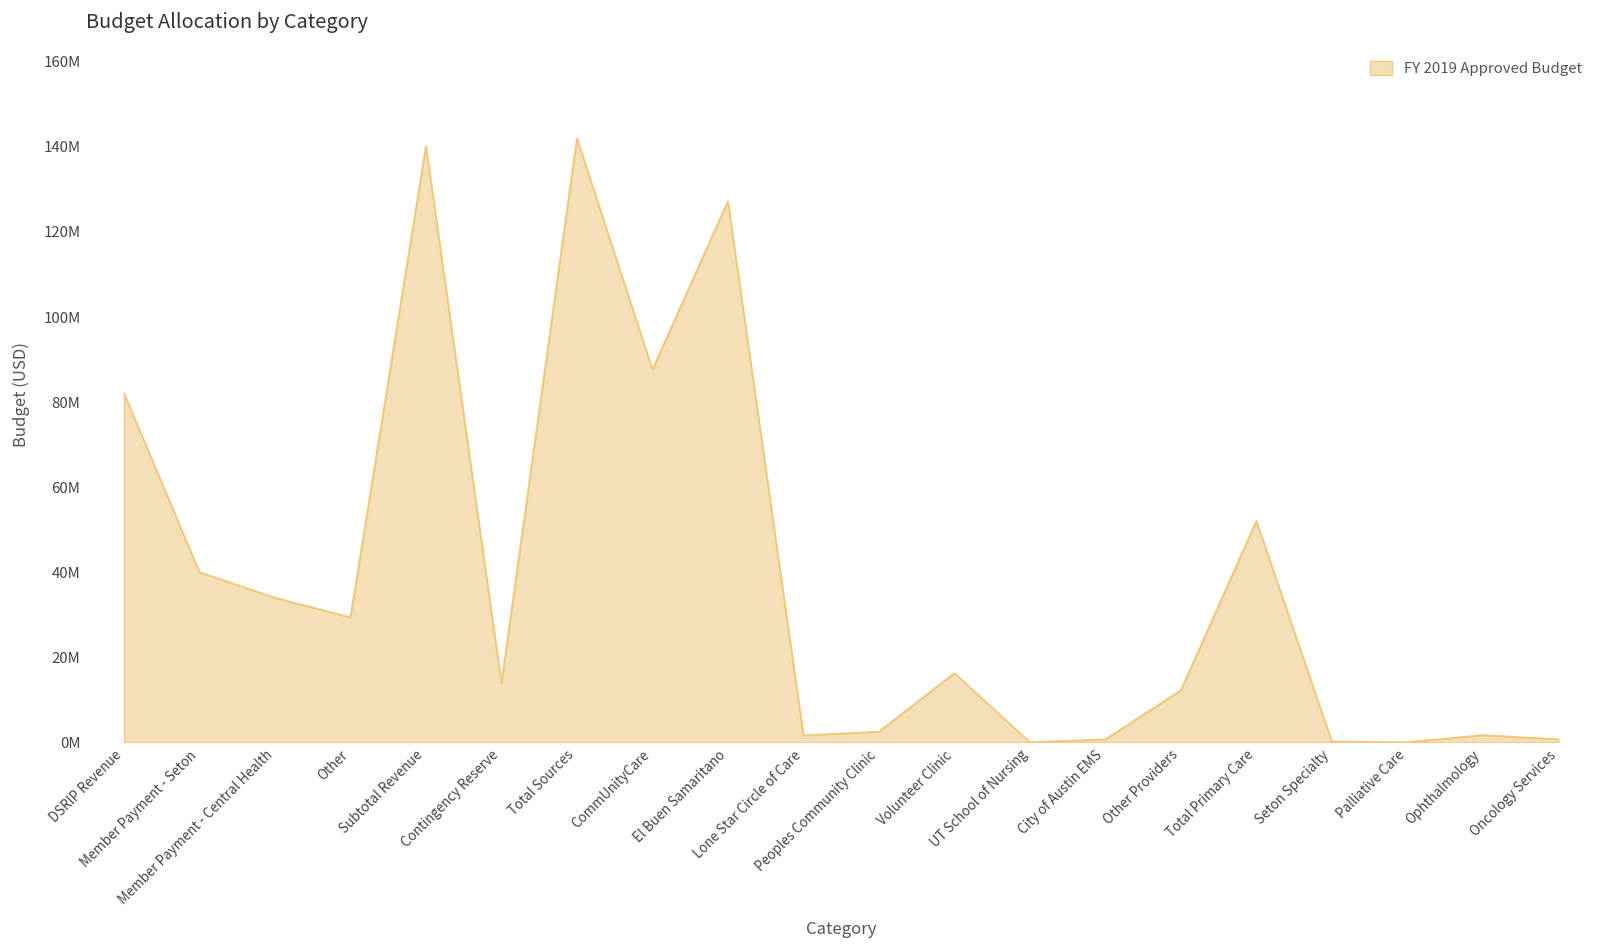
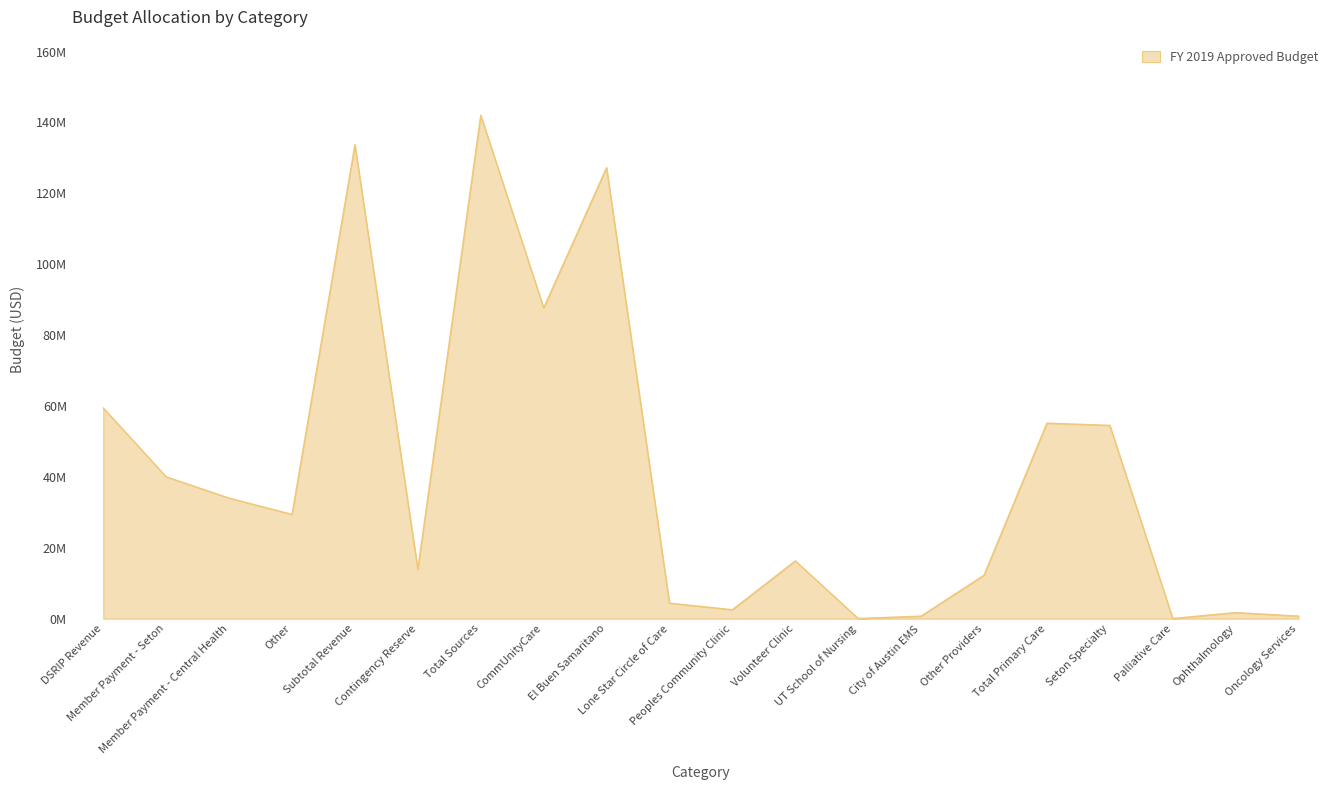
DSRIP Revenue: 82000000 -> 59000000
Subtotal Revenue: 140000000 -> 134000000
Lone Star Circle of Care: 2000000 -> 4000000
Total Primary Care: 52000000 -> 55000000
Seton Specialty: 0 -> 55000000
